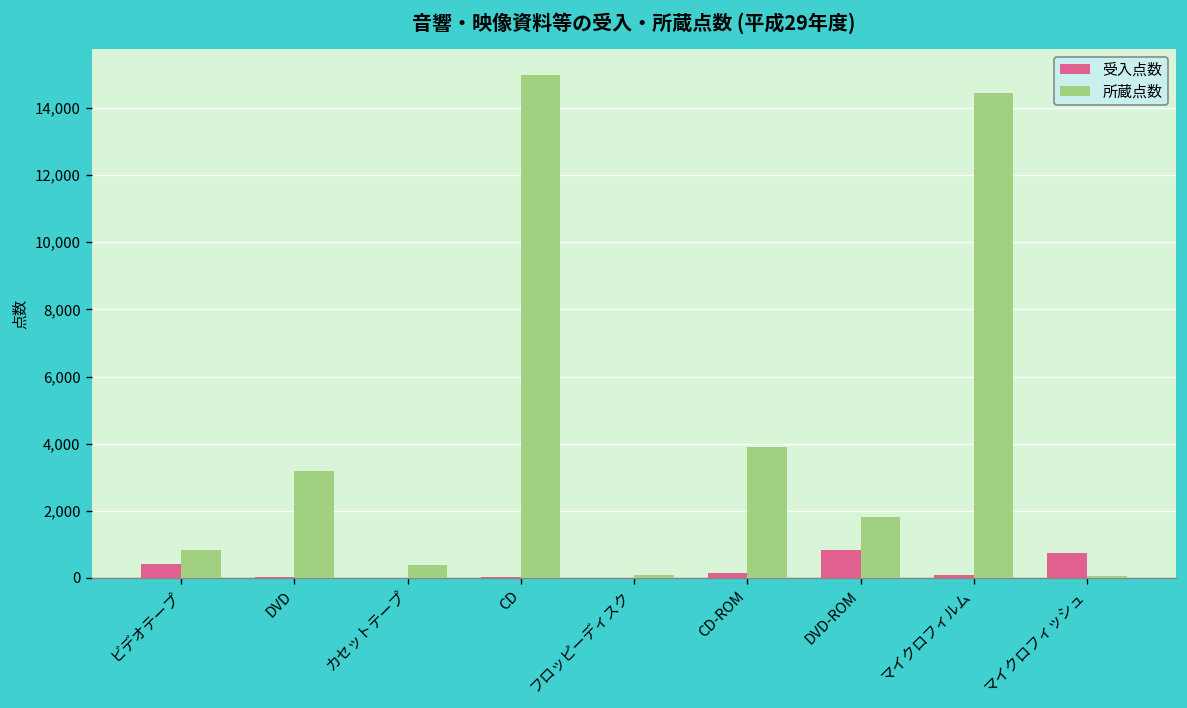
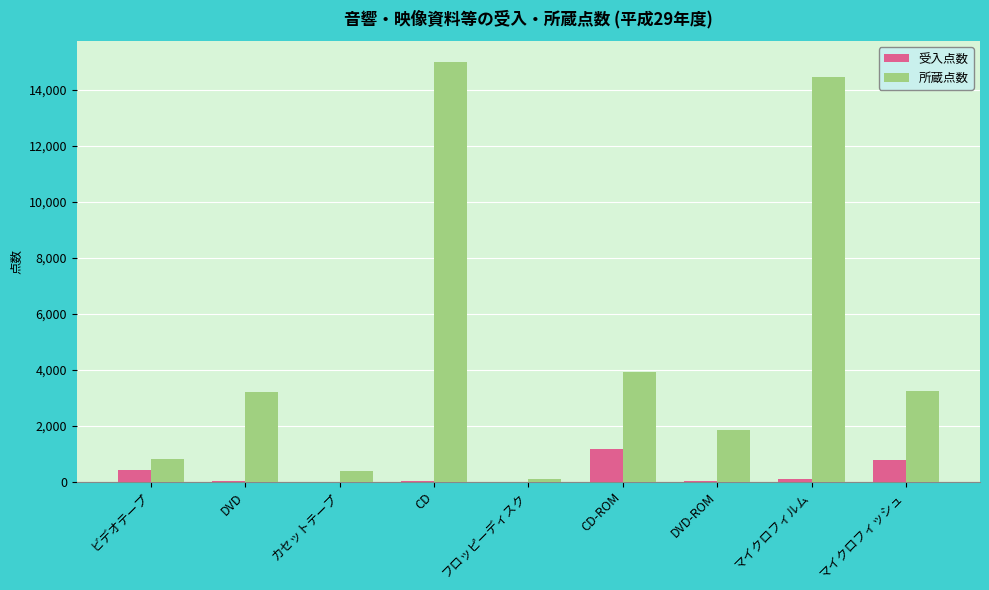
受入点数, CD-ROM: 100 -> 1,100
受入点数, DVD-ROM: 800 -> 0
所蔵点数, マイクロフィッシュ: 100 -> 3,200
